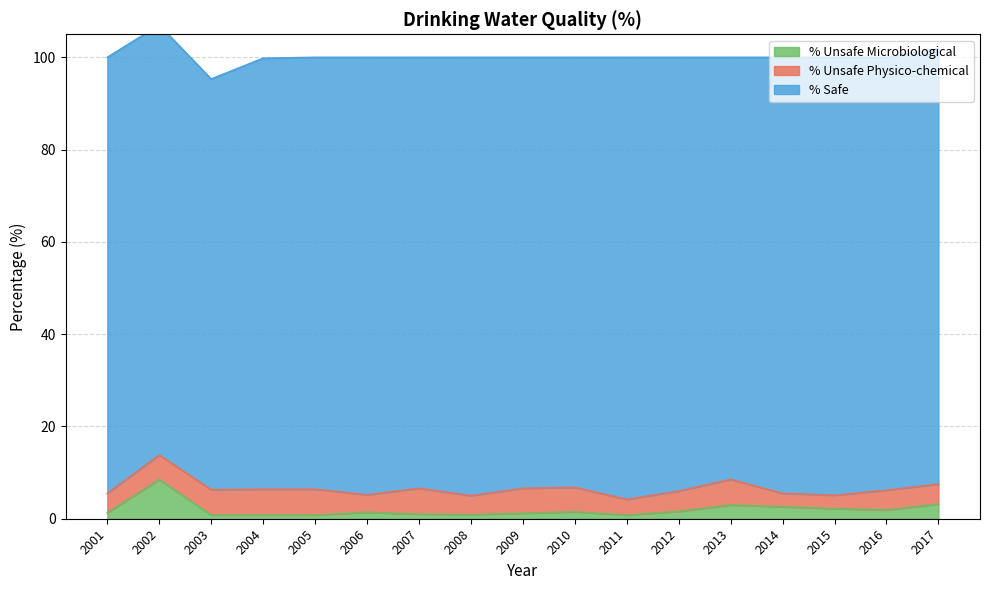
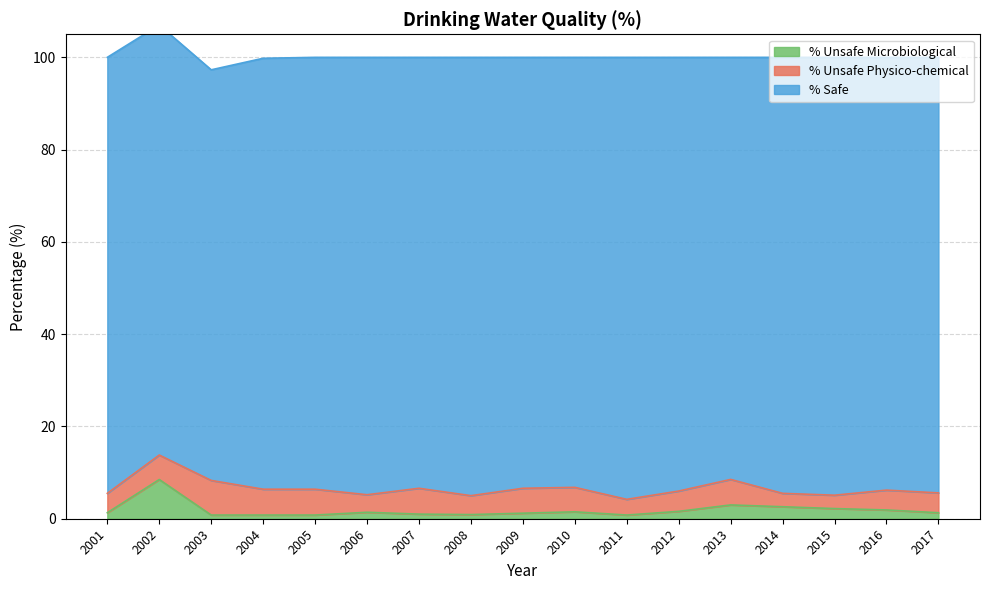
% Unsafe Physico-chemical, 2003: 6 -> 8
% Unsafe Microbiological, 2017: 3 -> 1
